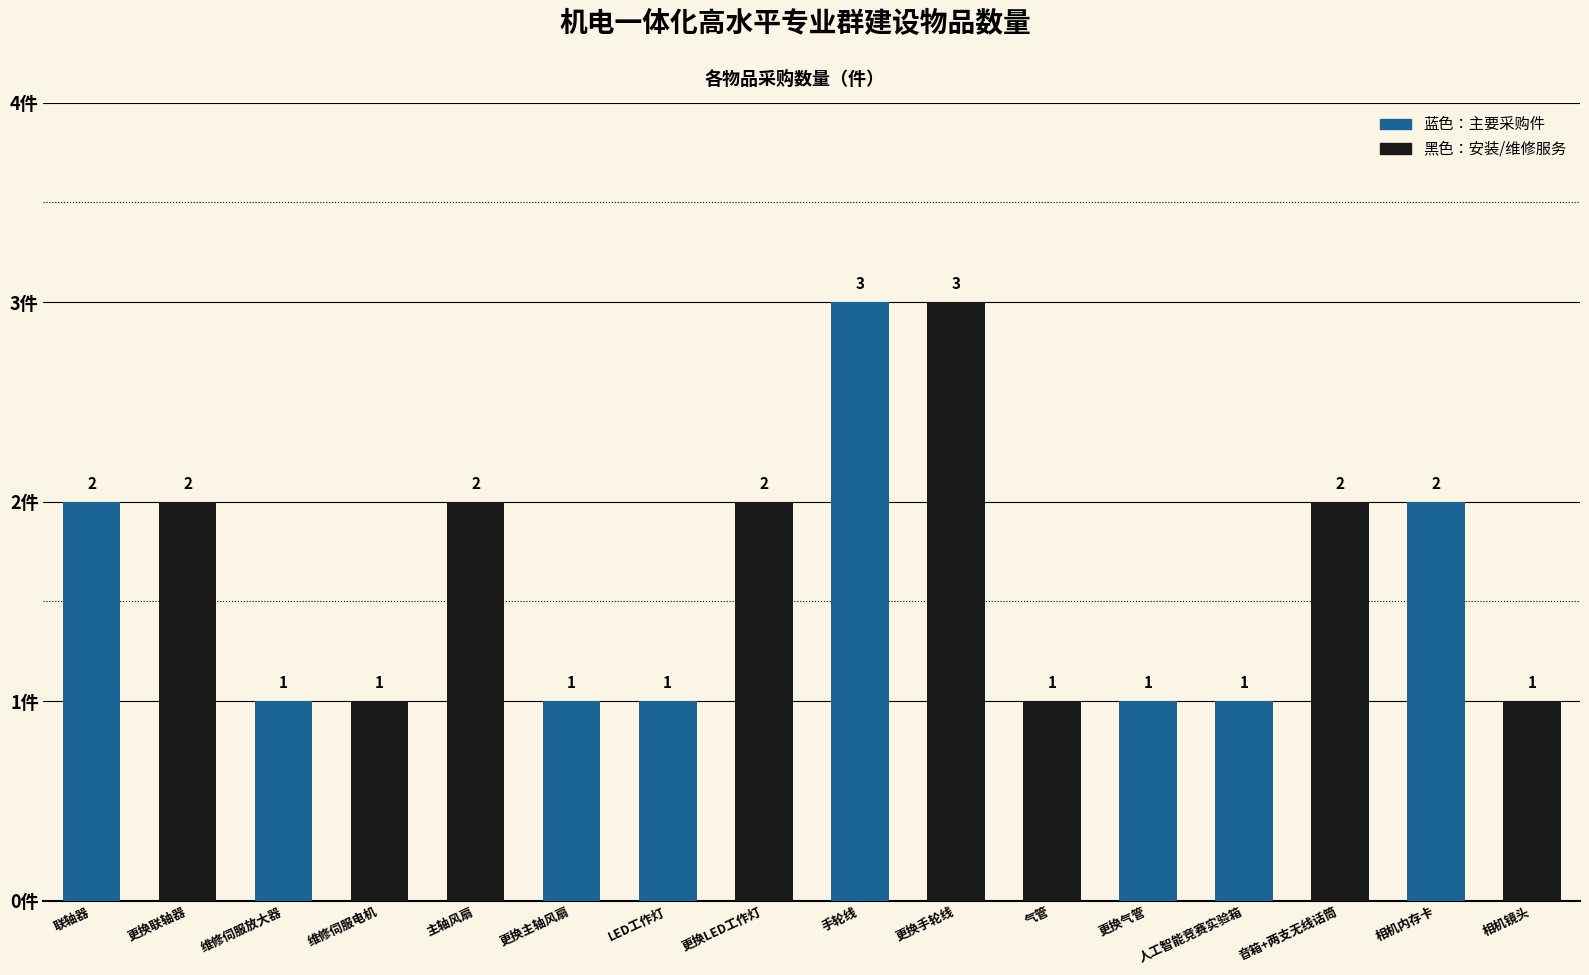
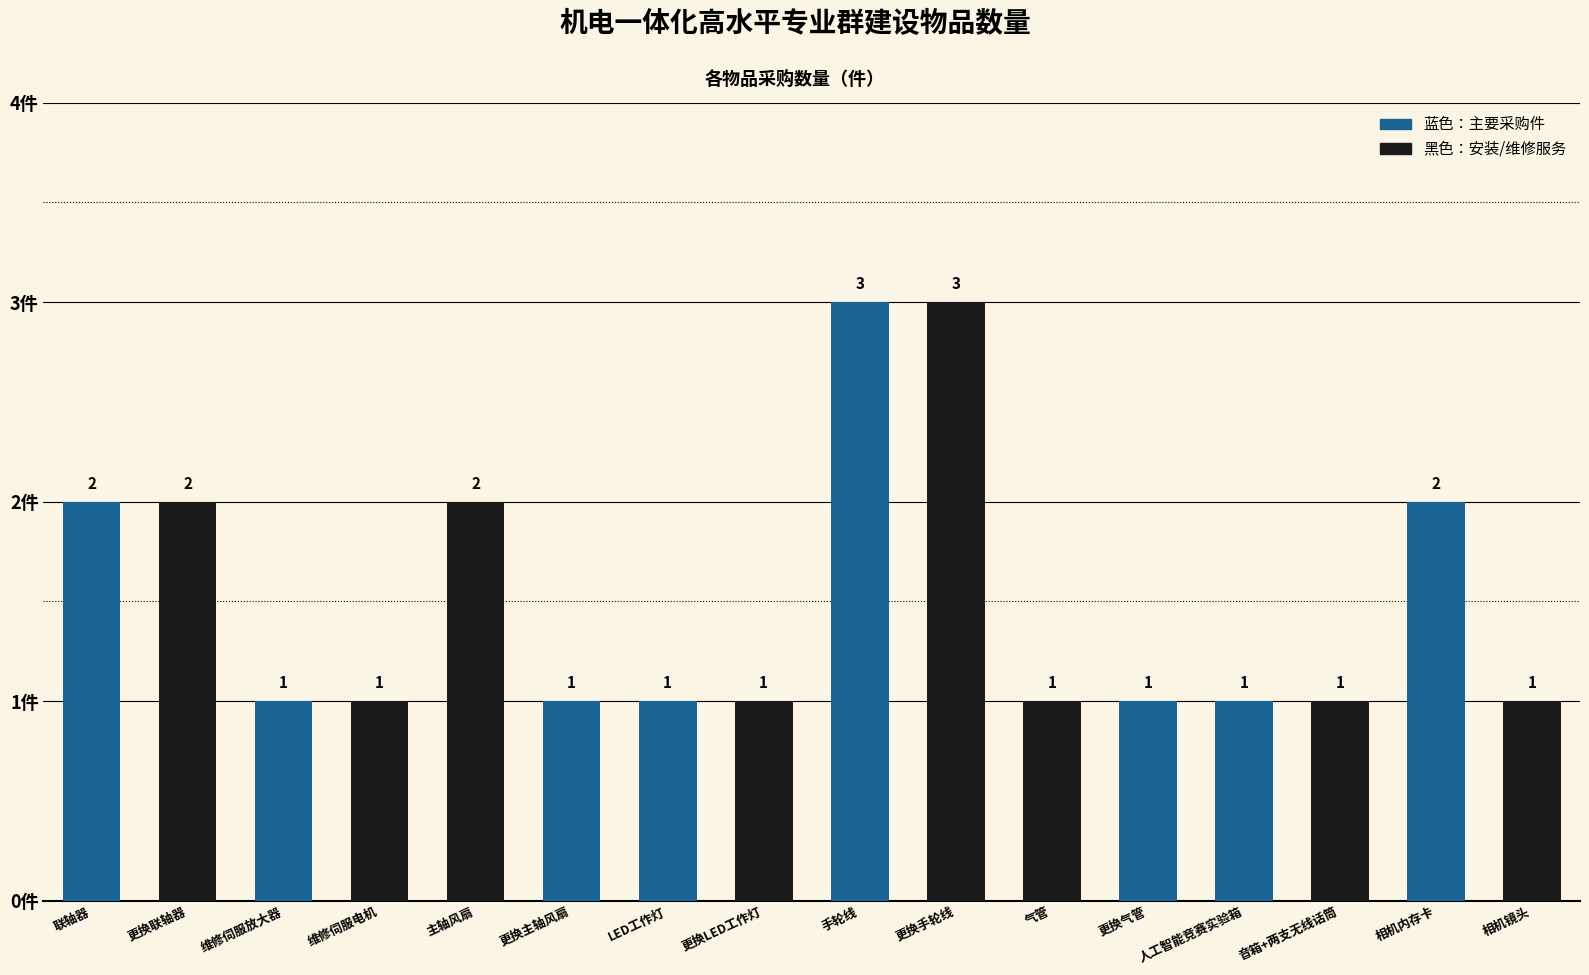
更换LED工作灯: 2 -> 1
音箱+两支无线话筒: 2 -> 1
